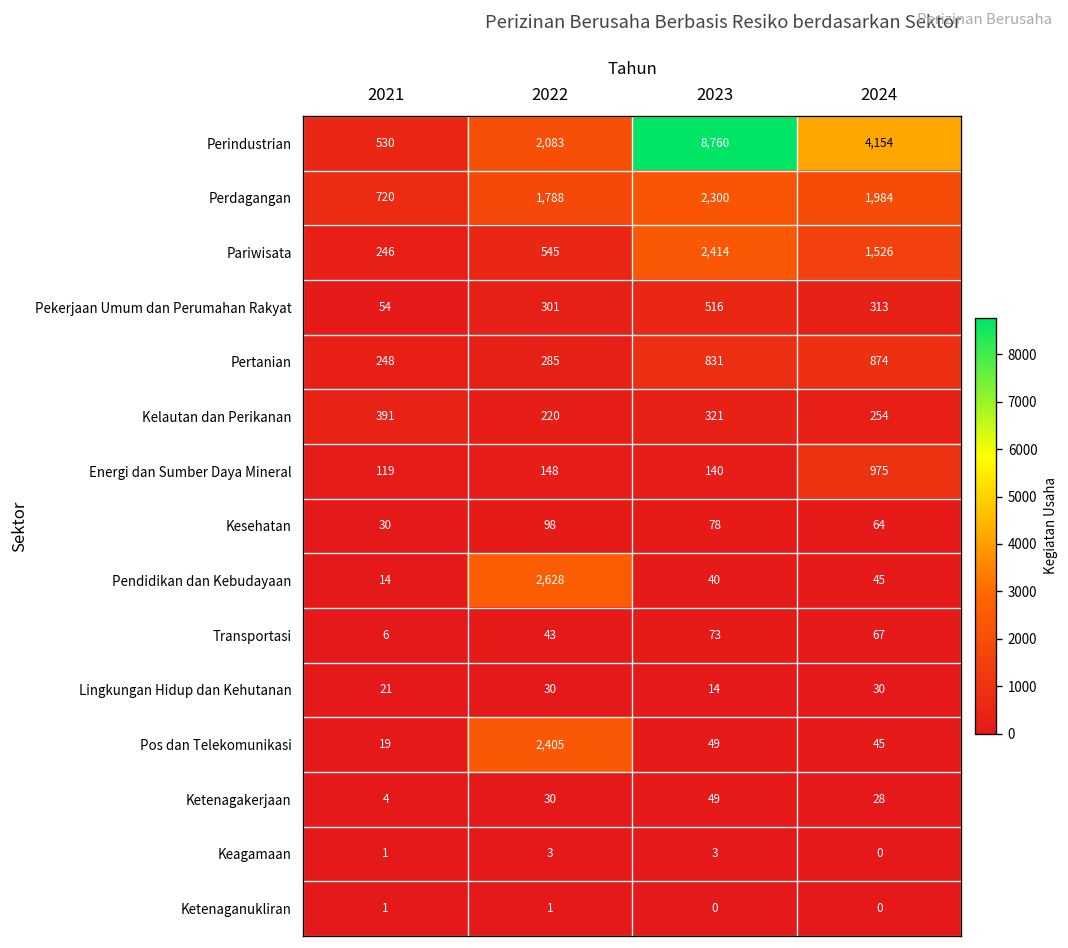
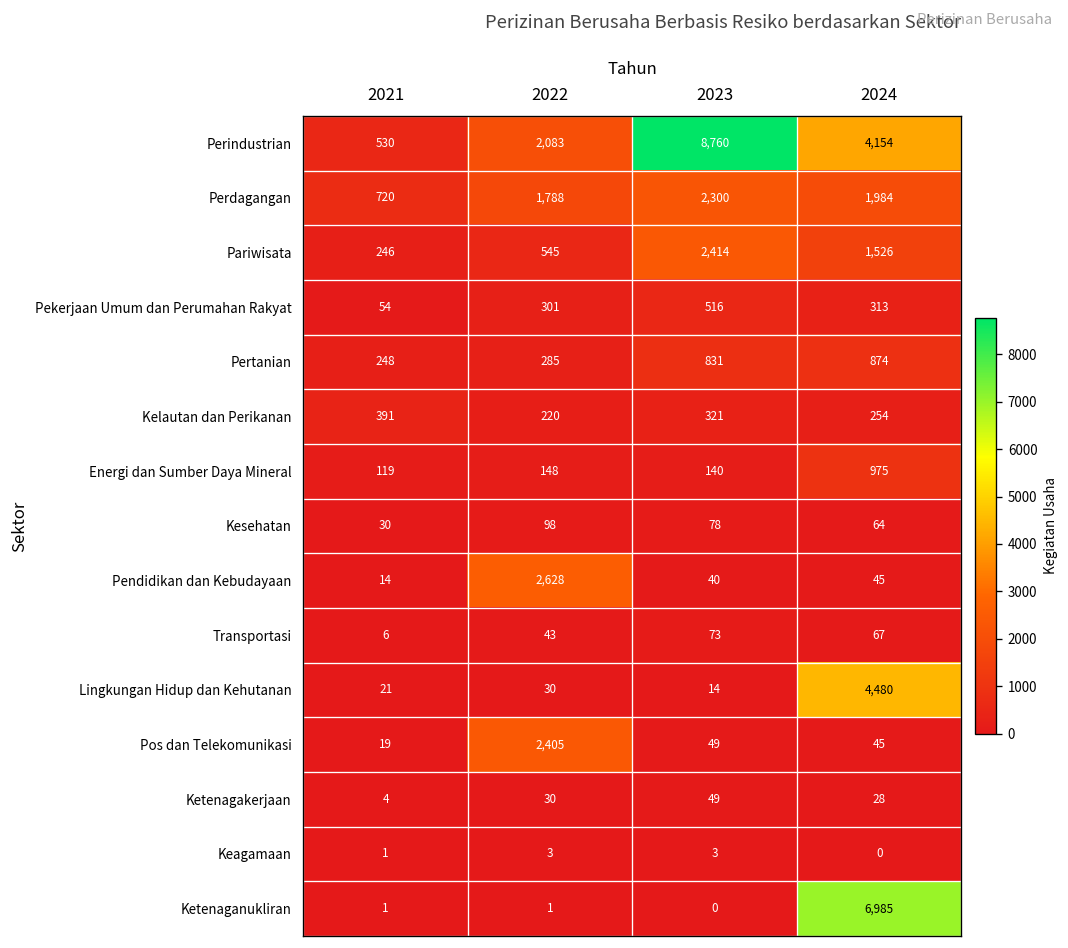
Lingkungan Hidup dan Kehutanan, 2024: 30 -> 4,480
Ketenaganukliran, 2024: 0 -> 6,985
